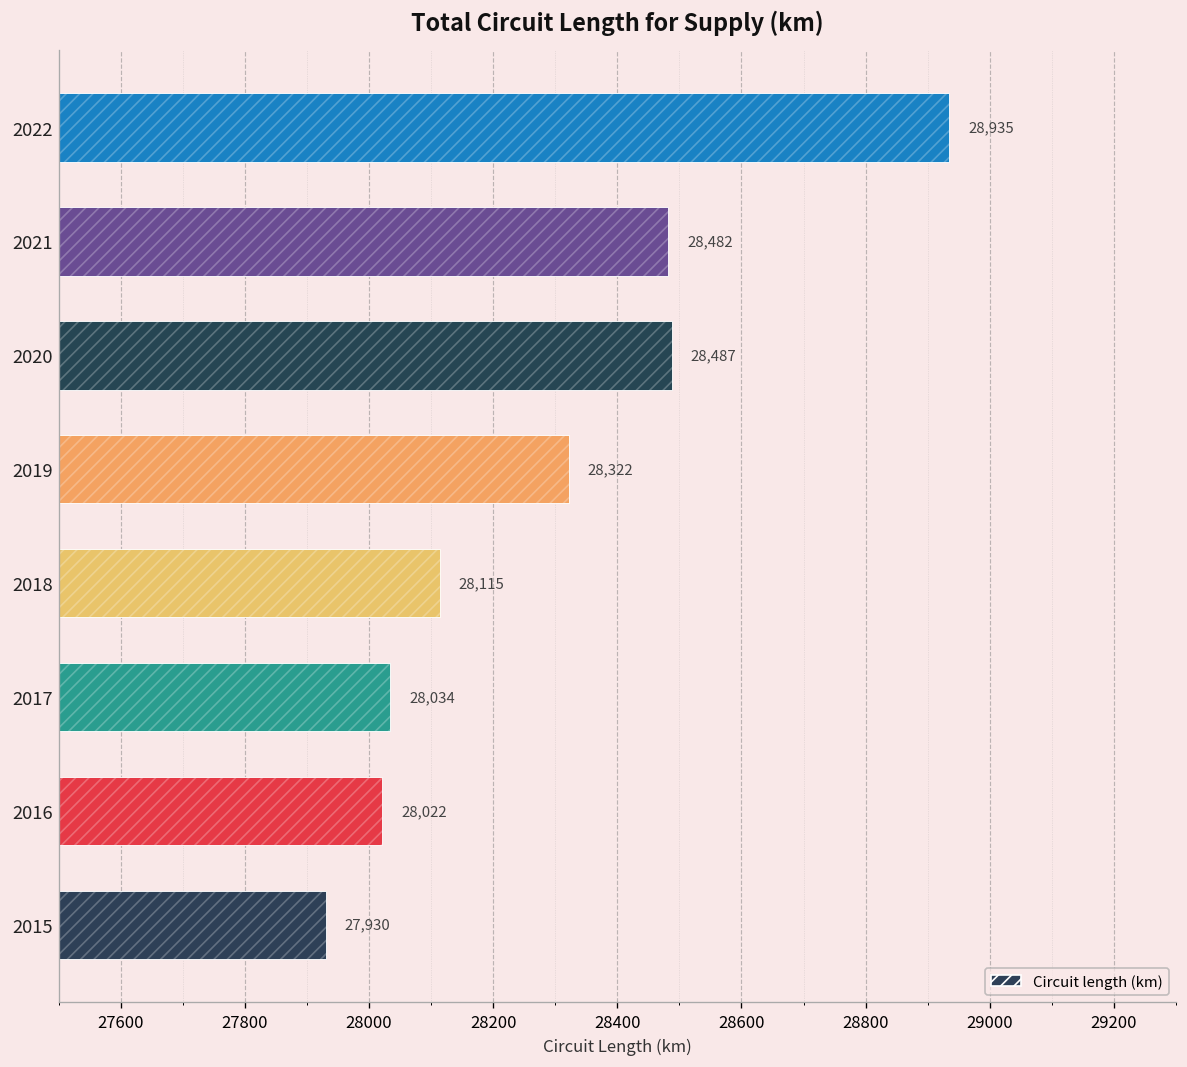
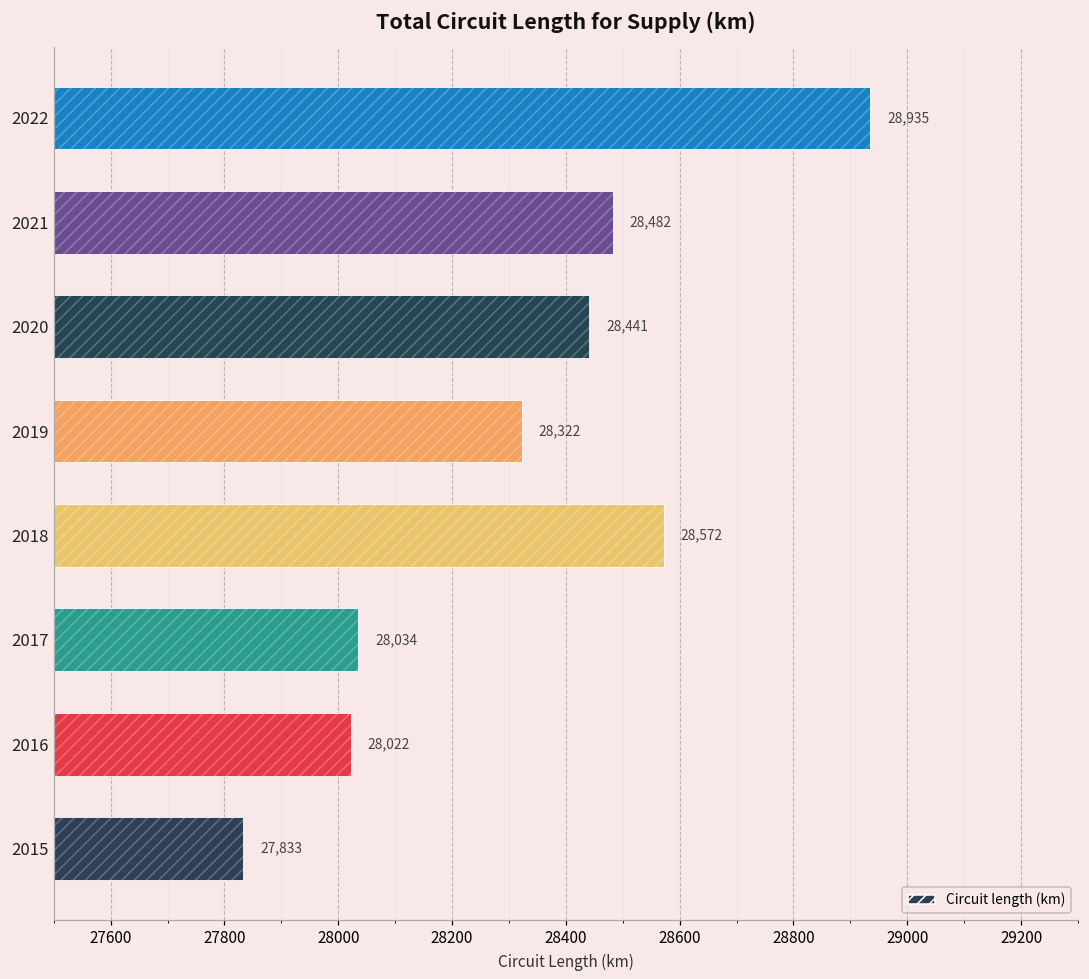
Circuit length (km), 2020: 28,487 -> 28,441
Circuit length (km), 2018: 28,115 -> 28,572
Circuit length (km), 2015: 27,930 -> 27,833
